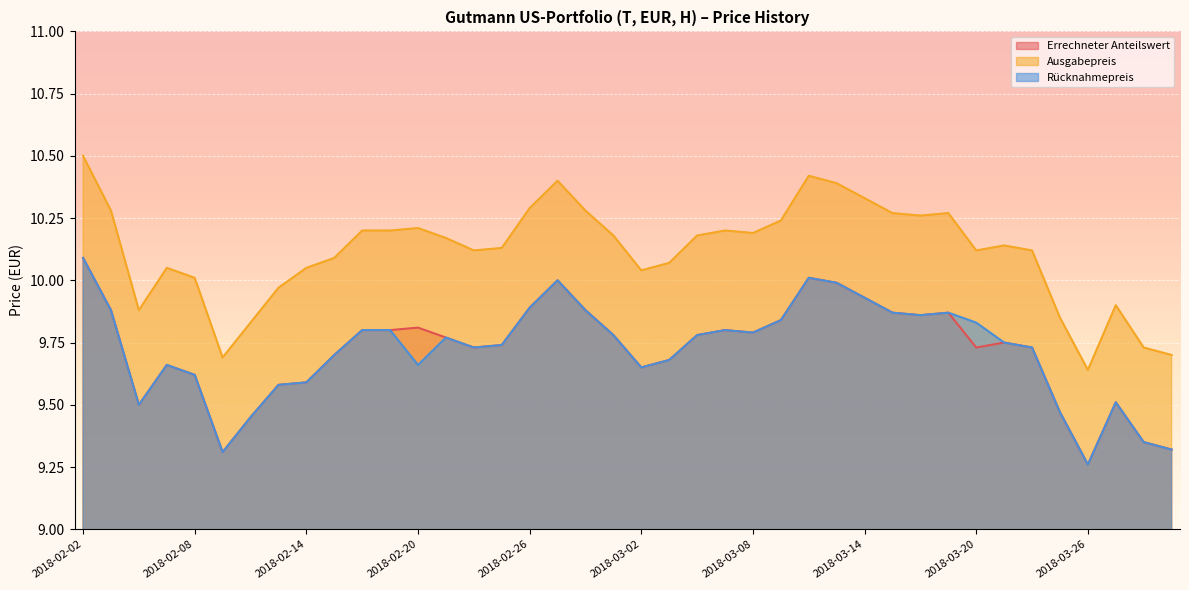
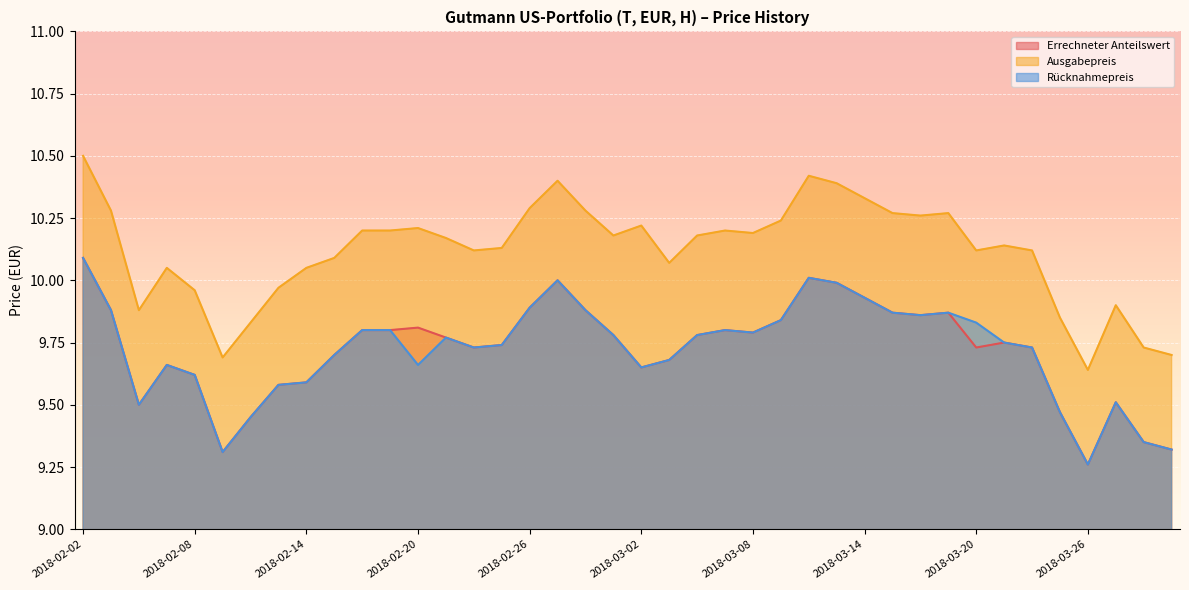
Ausgabepreis, 2018-02-08: 10.01 -> 9.96
Ausgabepreis, 2018-03-02: 10.04 -> 10.22
